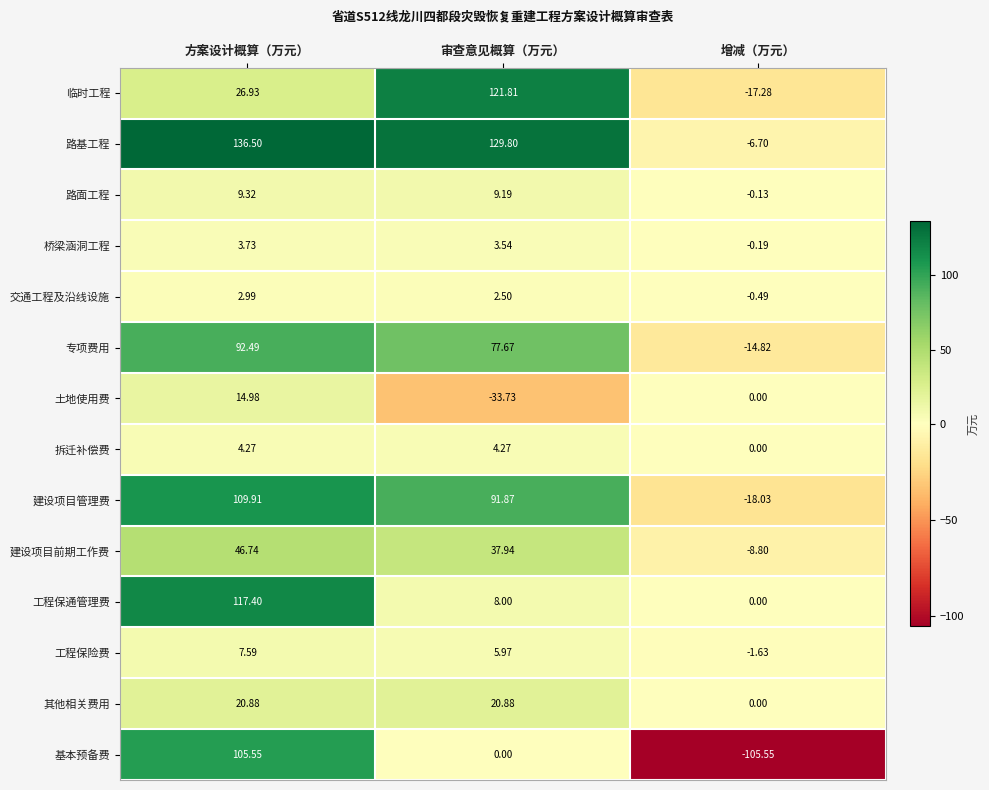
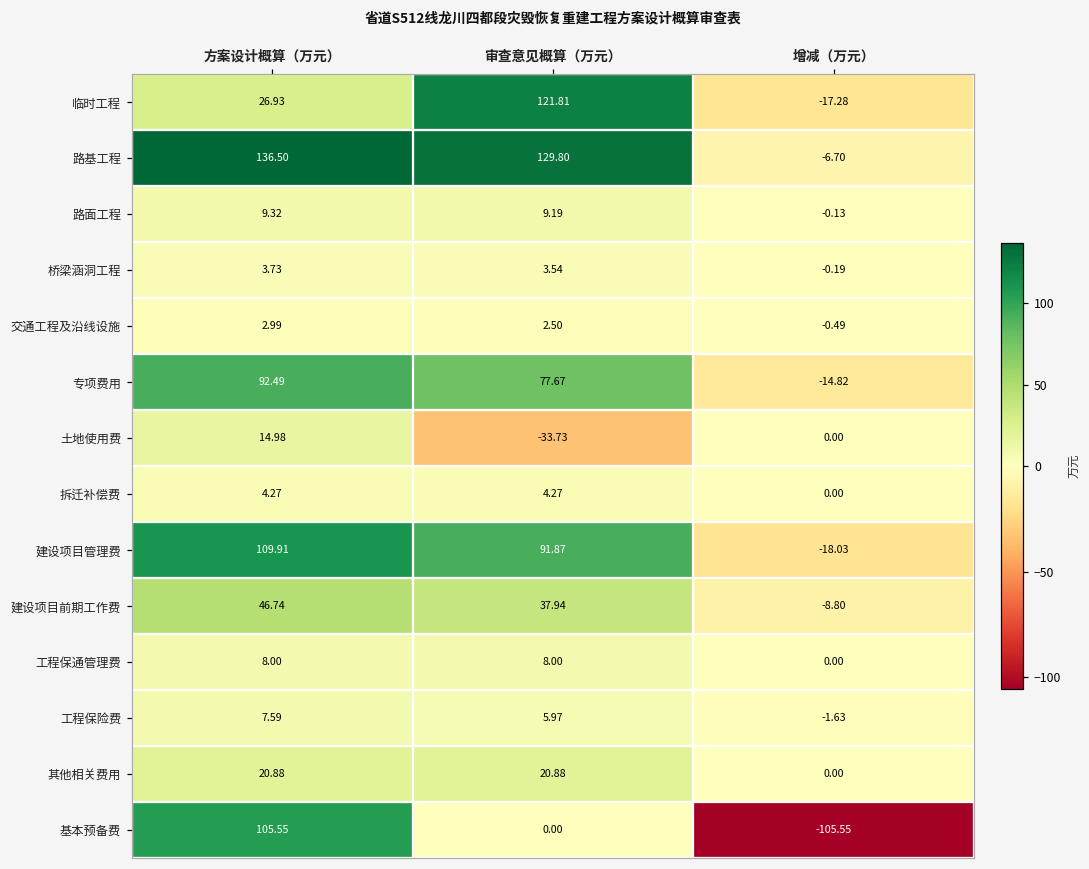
工程保通管理费, 方案设计概算（万元）: 117.40 -> 8.00
